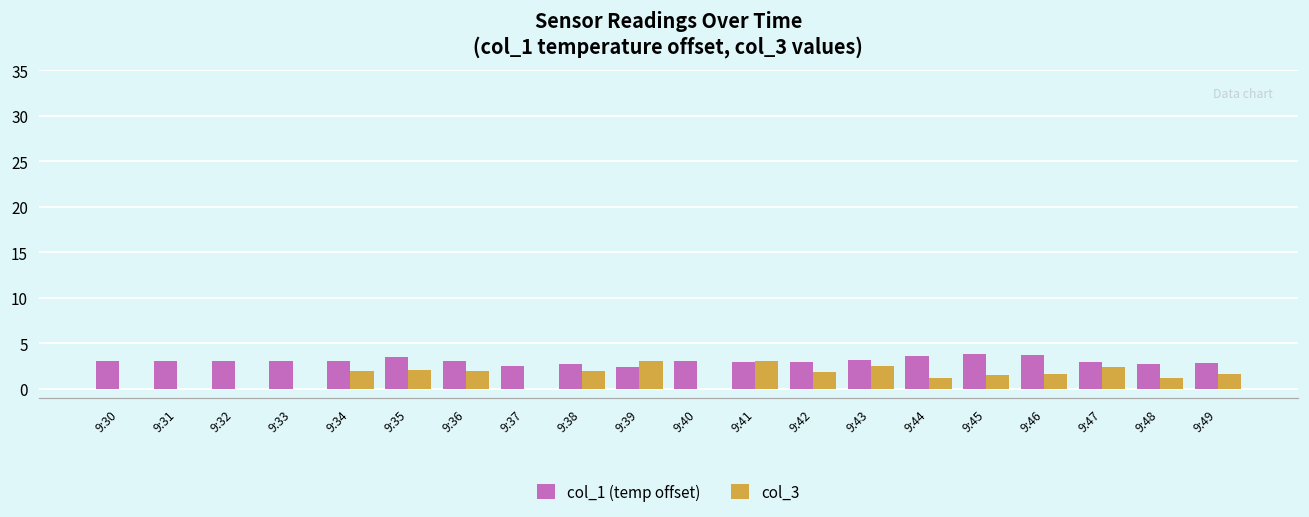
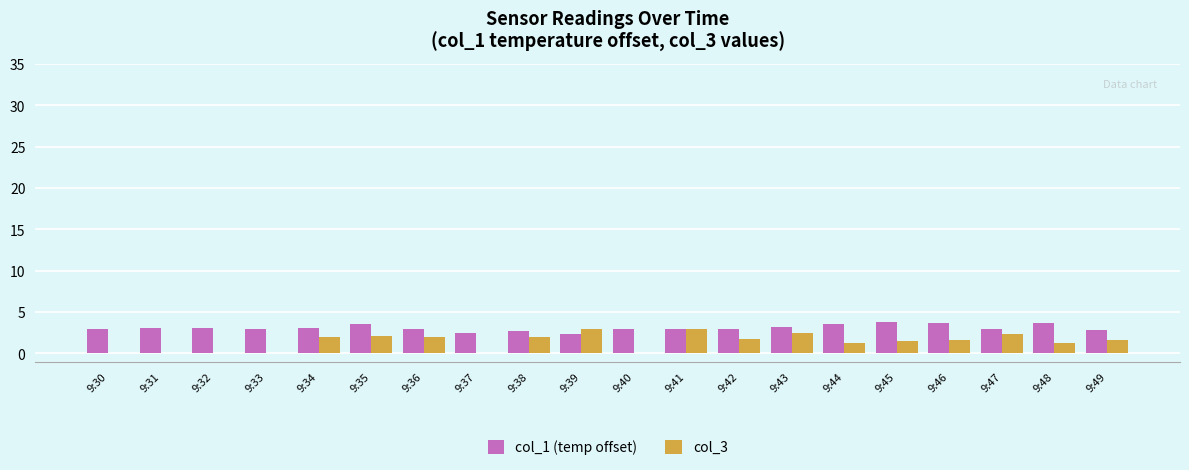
col_1 (temp offset), 9:48: 3 -> 4
